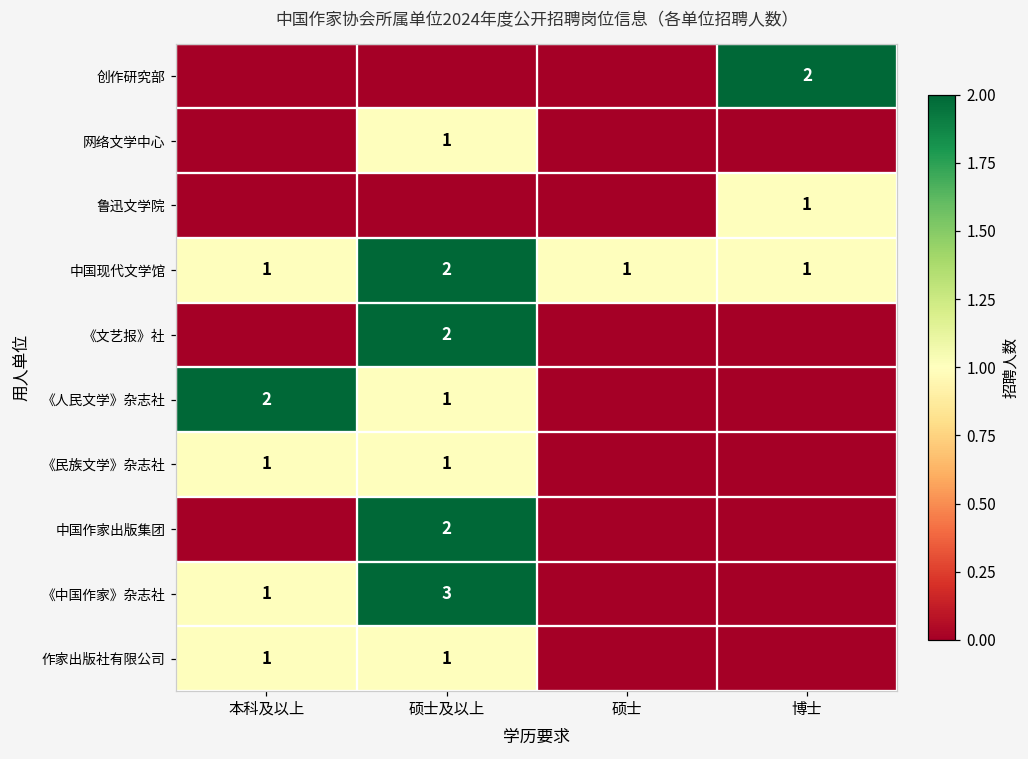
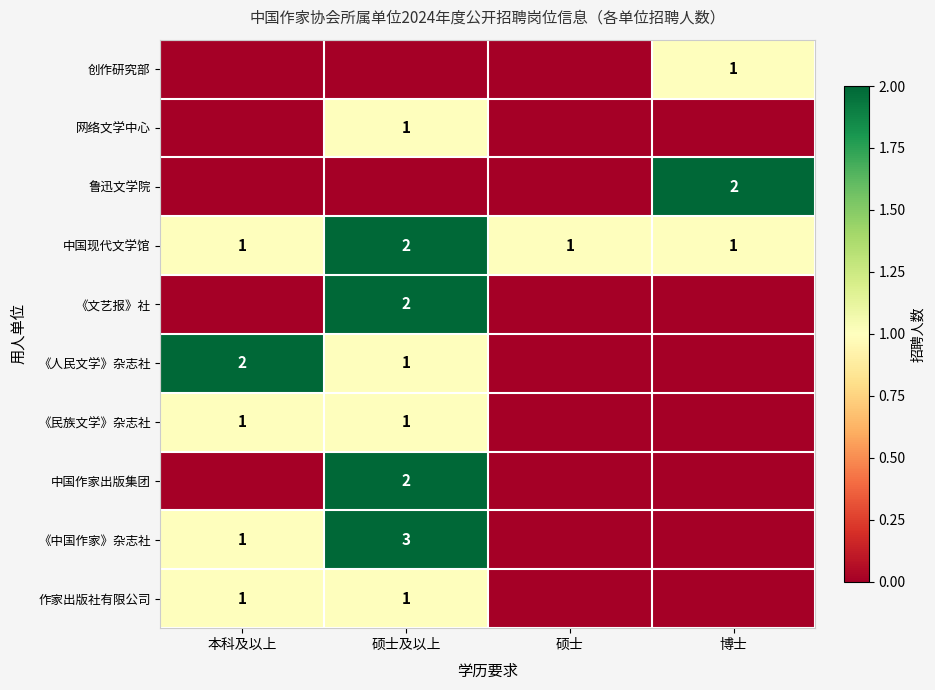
创作研究部, 博士: 2 -> 1
鲁迅文学院, 博士: 1 -> 2
